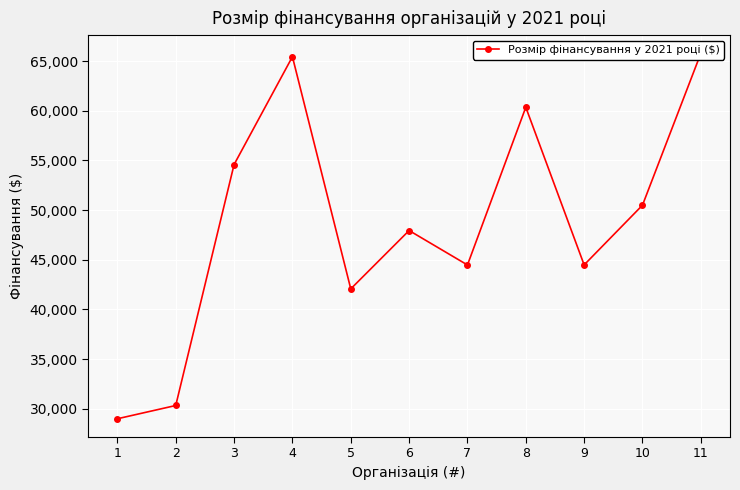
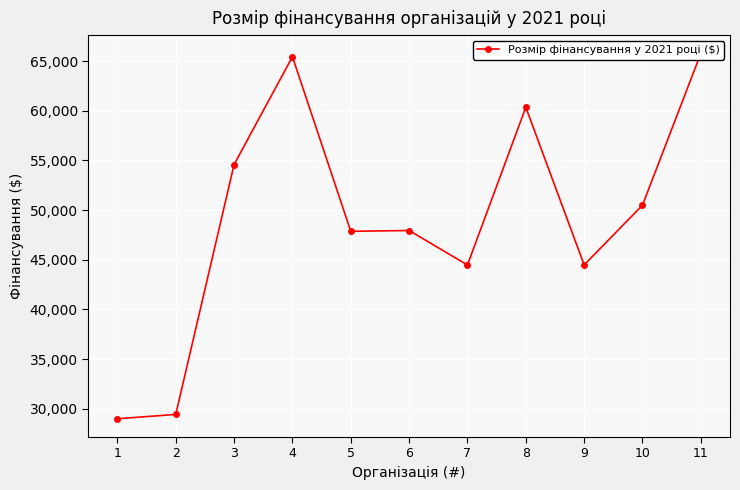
2: 30,000 -> 29,000
5: 42,000 -> 48,000
